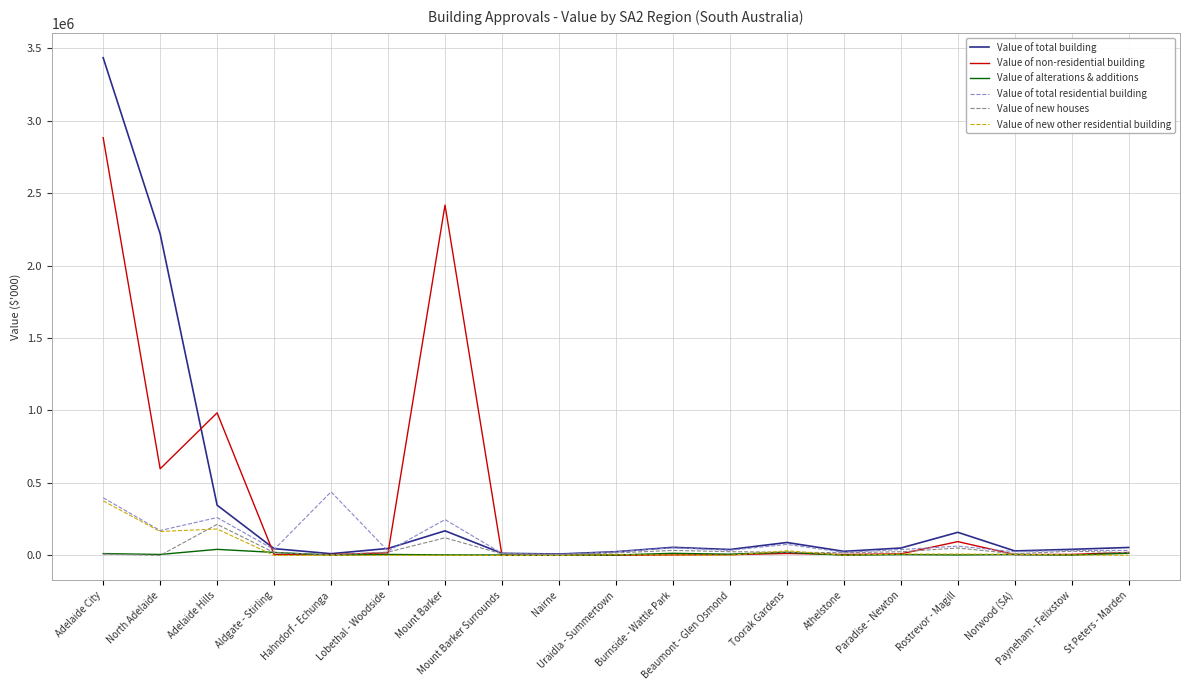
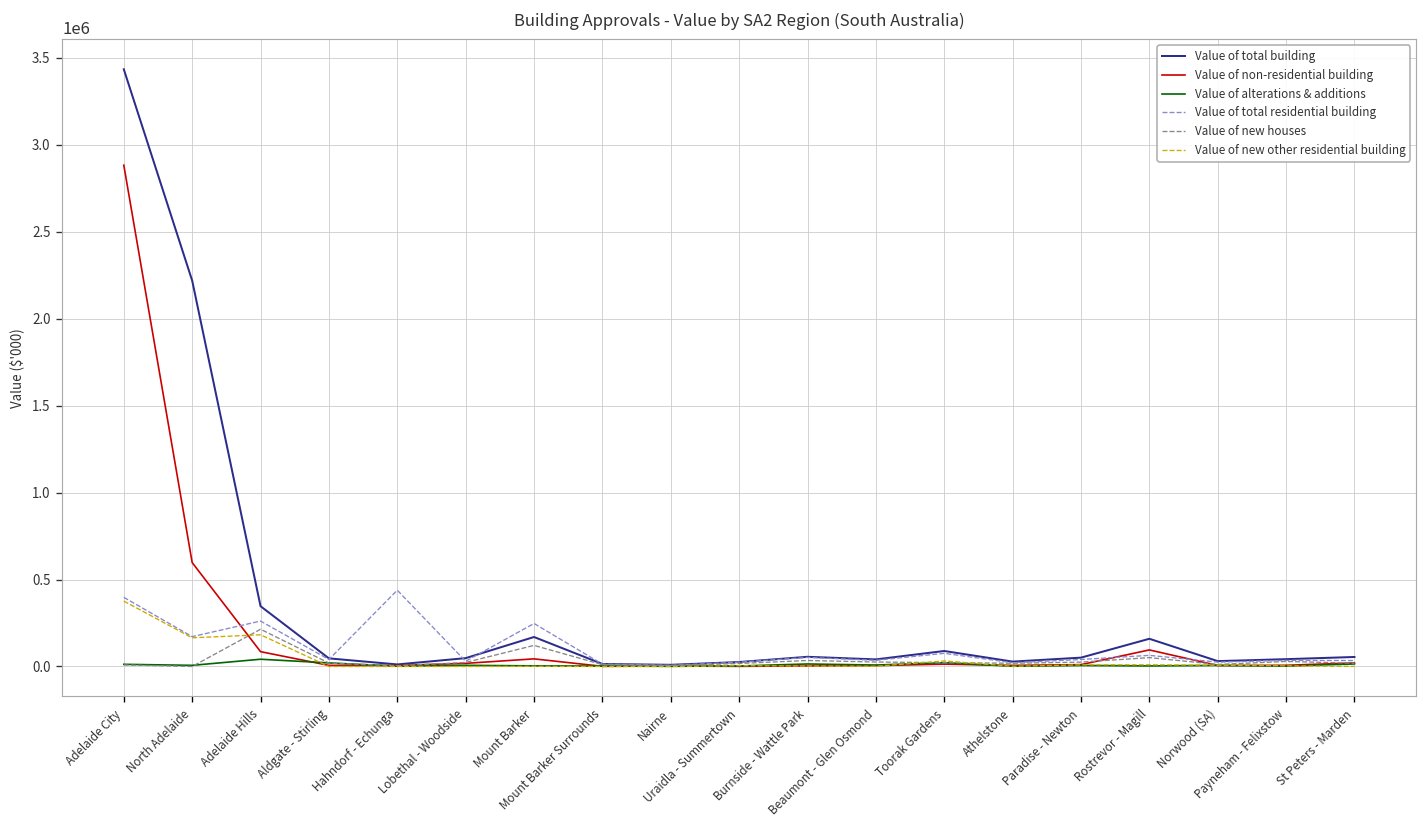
Value of non-residential building, Adelaide Hills: 980000 -> 90000
Value of non-residential building, Mount Barker: 2420000 -> 40000
